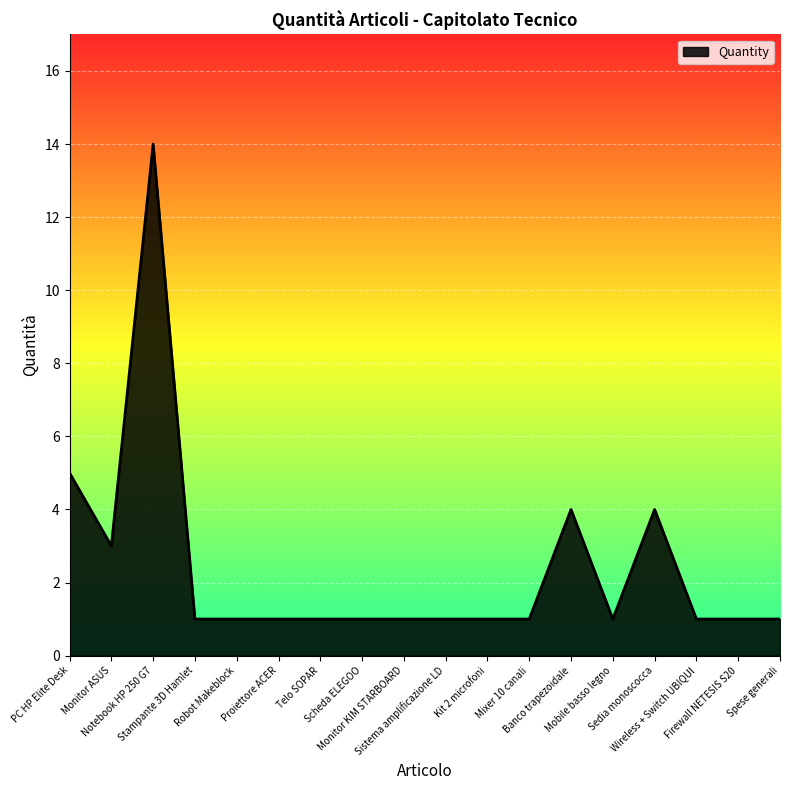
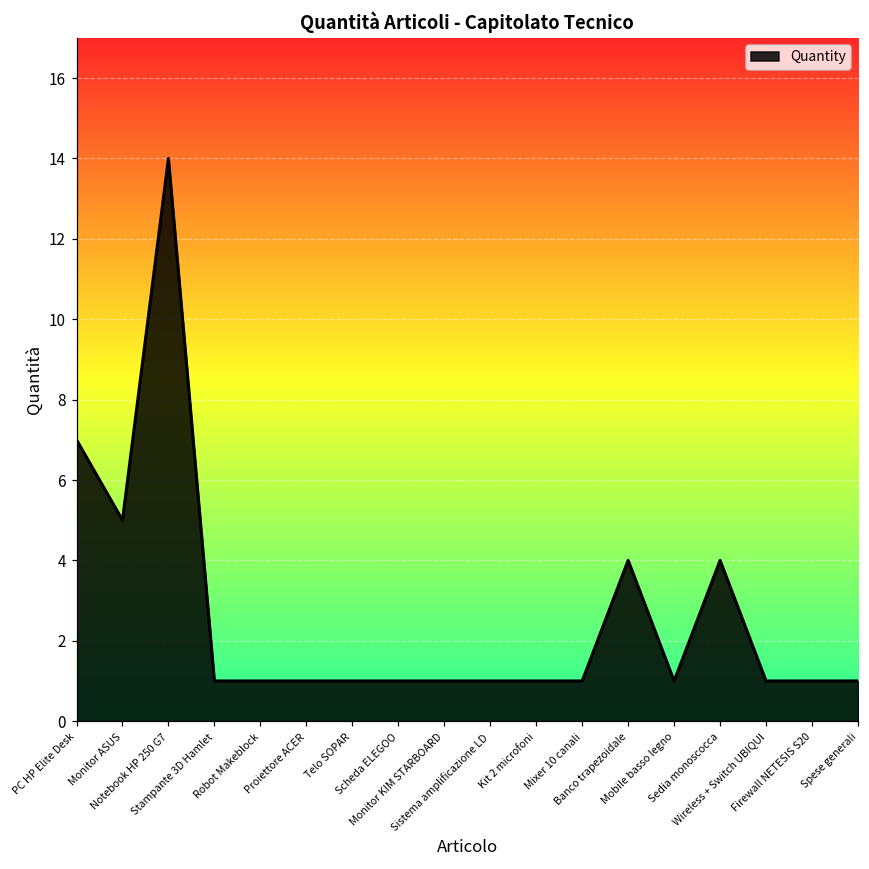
PC HP Elite Desk: 5 -> 7
Monitor ASUS: 3 -> 5
